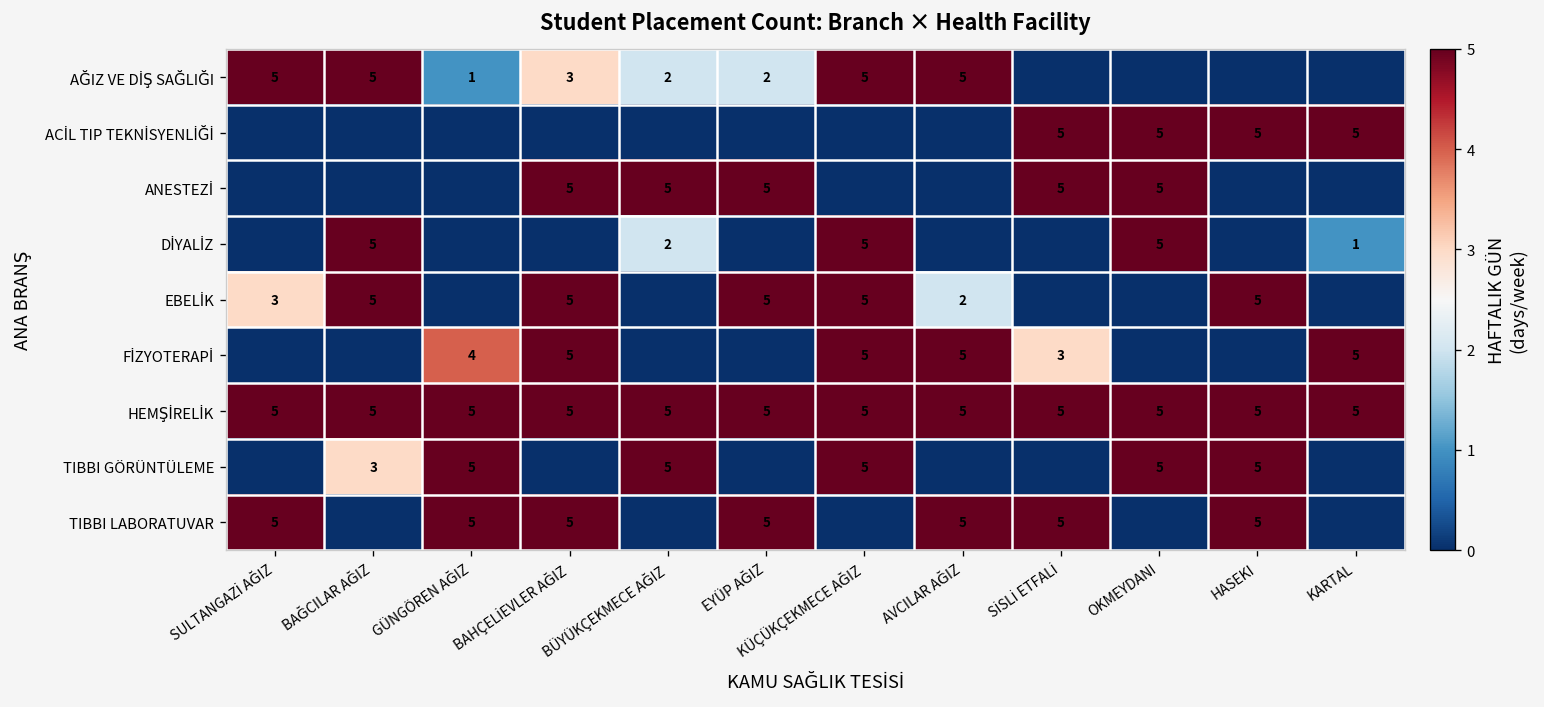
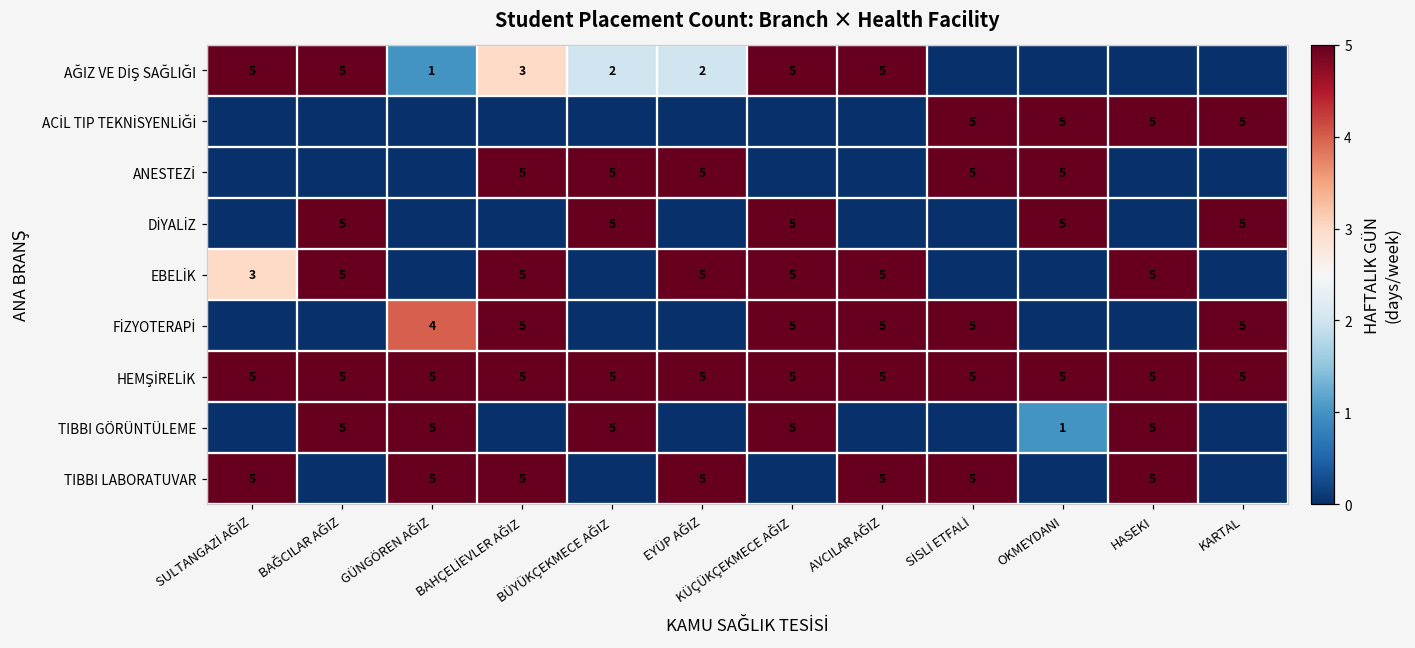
DİYALİZ, BÜYÜKÇEKMECE AĞIZ: 2 -> 5
DİYALİZ, KARTAL: 1 -> 5
EBELİK, AVCILAR AĞIZ: 2 -> 5
FİZYOTERAPİ, SİSLİ ETFALİ: 3 -> 5
TIBBI GÖRÜNTÜLEME, BAĞCILAR AĞIZ: 3 -> 5
TIBBI GÖRÜNTÜLEME, OKMEYDANI: 5 -> 1
